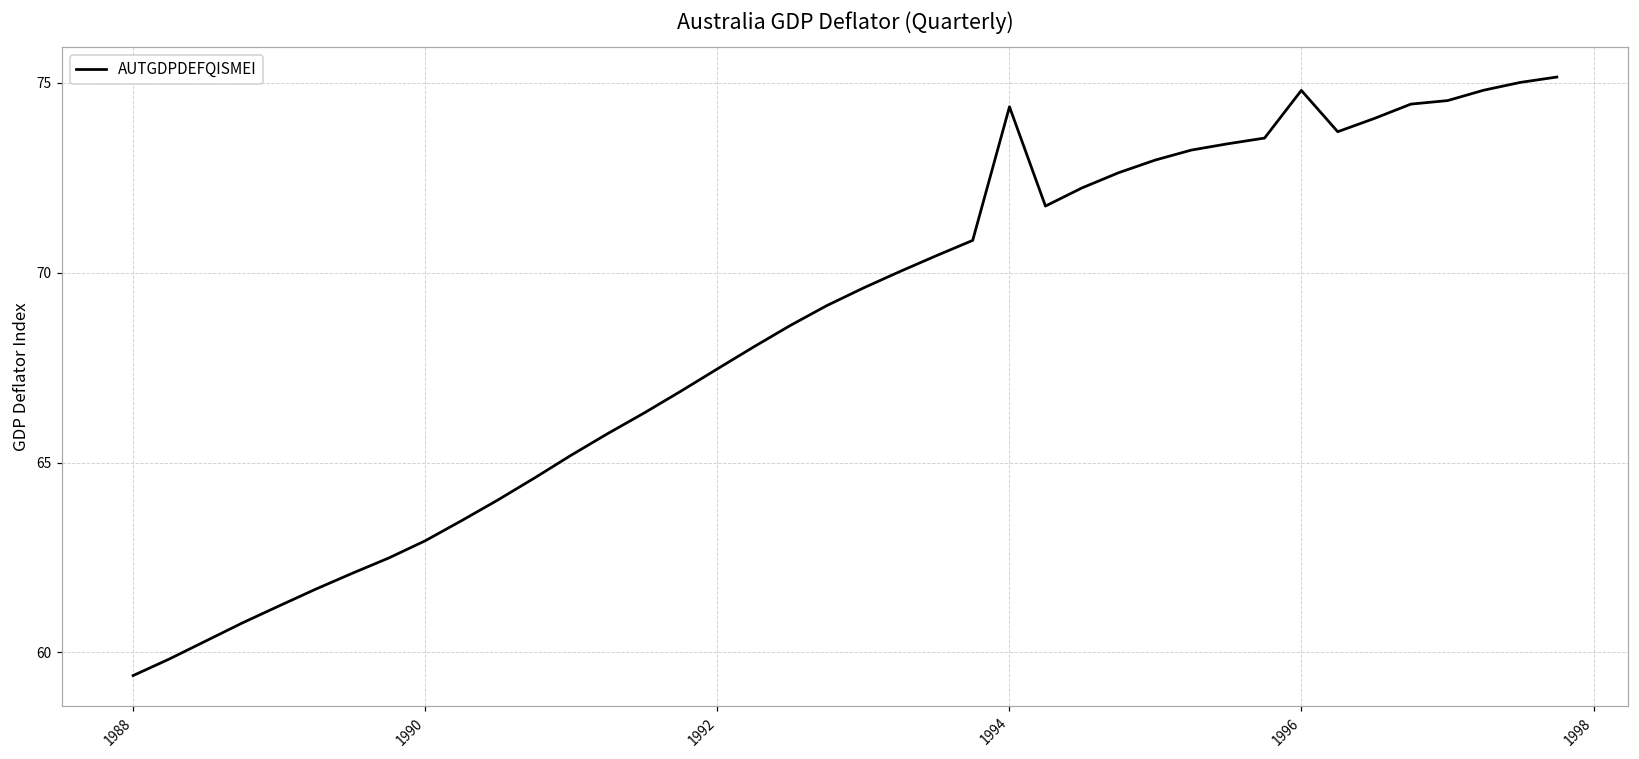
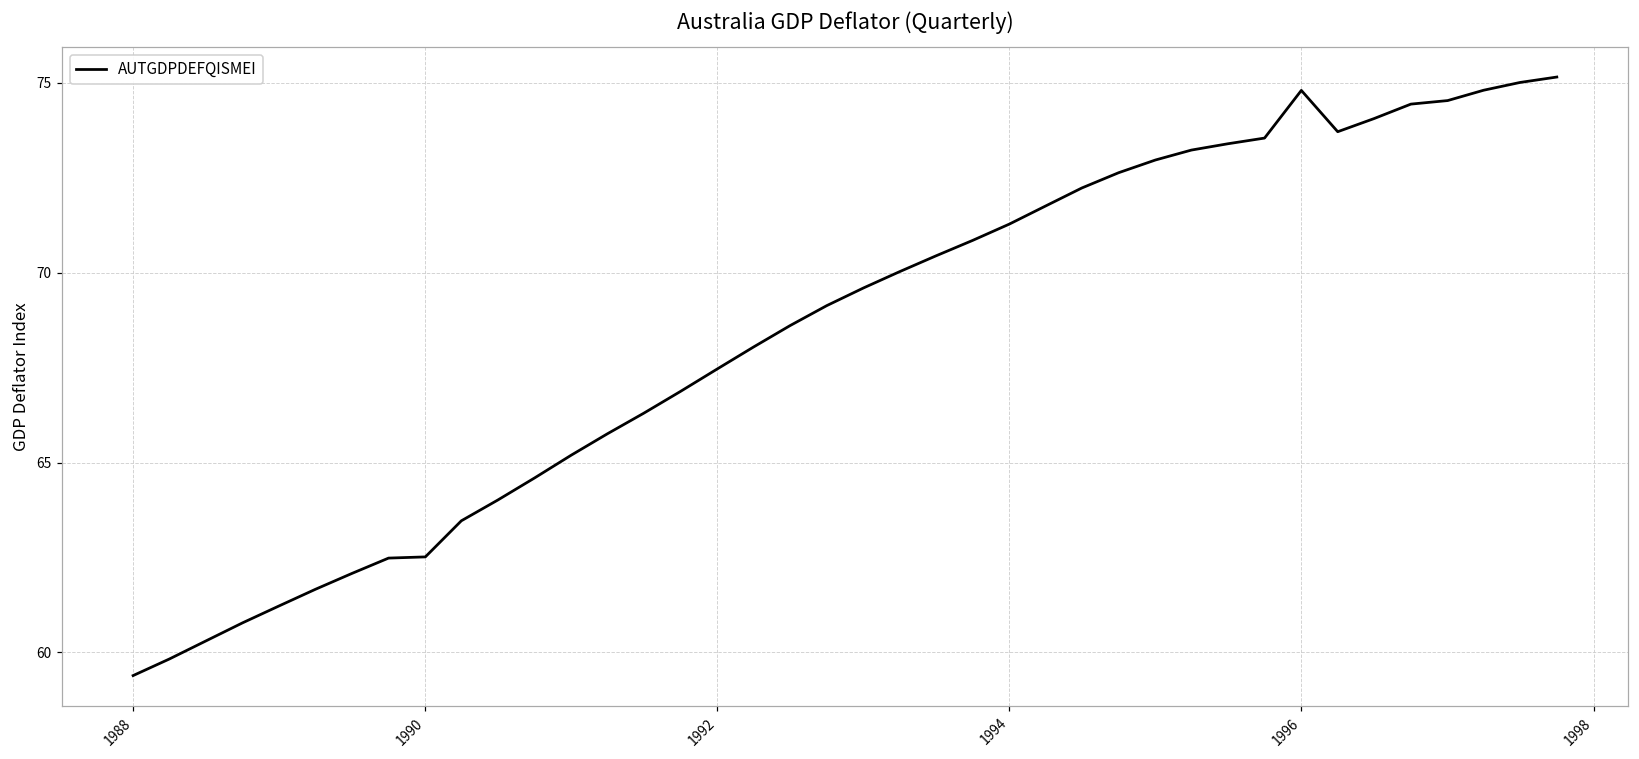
1990: 62.9 -> 62.5
1994: 74.4 -> 71.3
